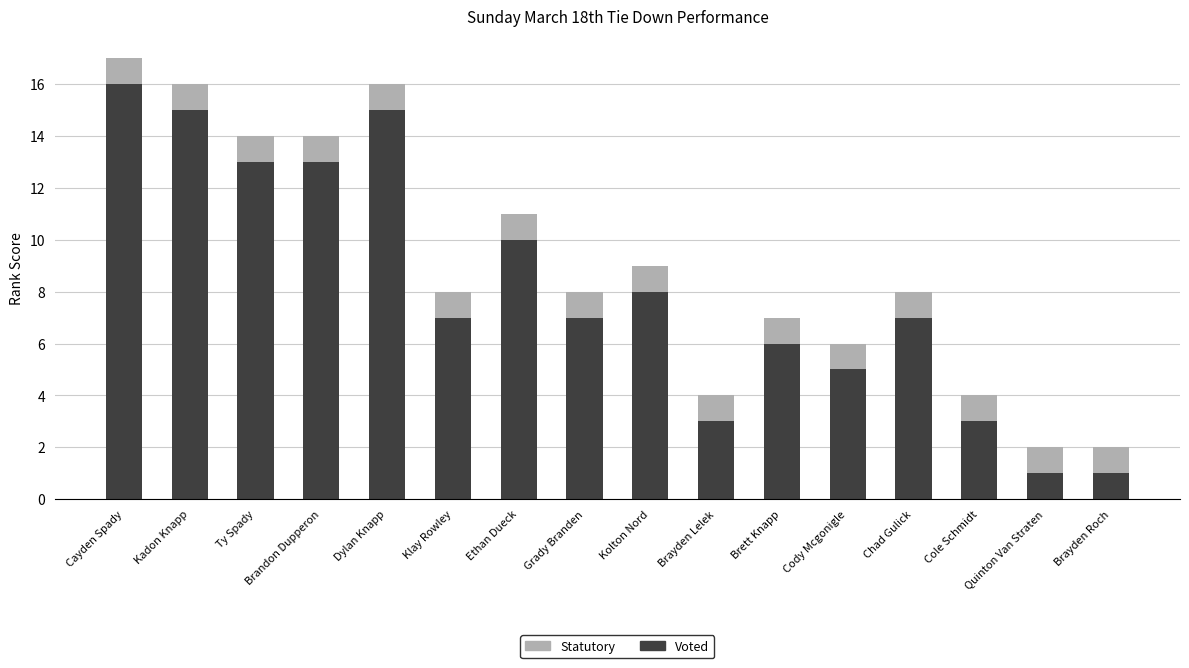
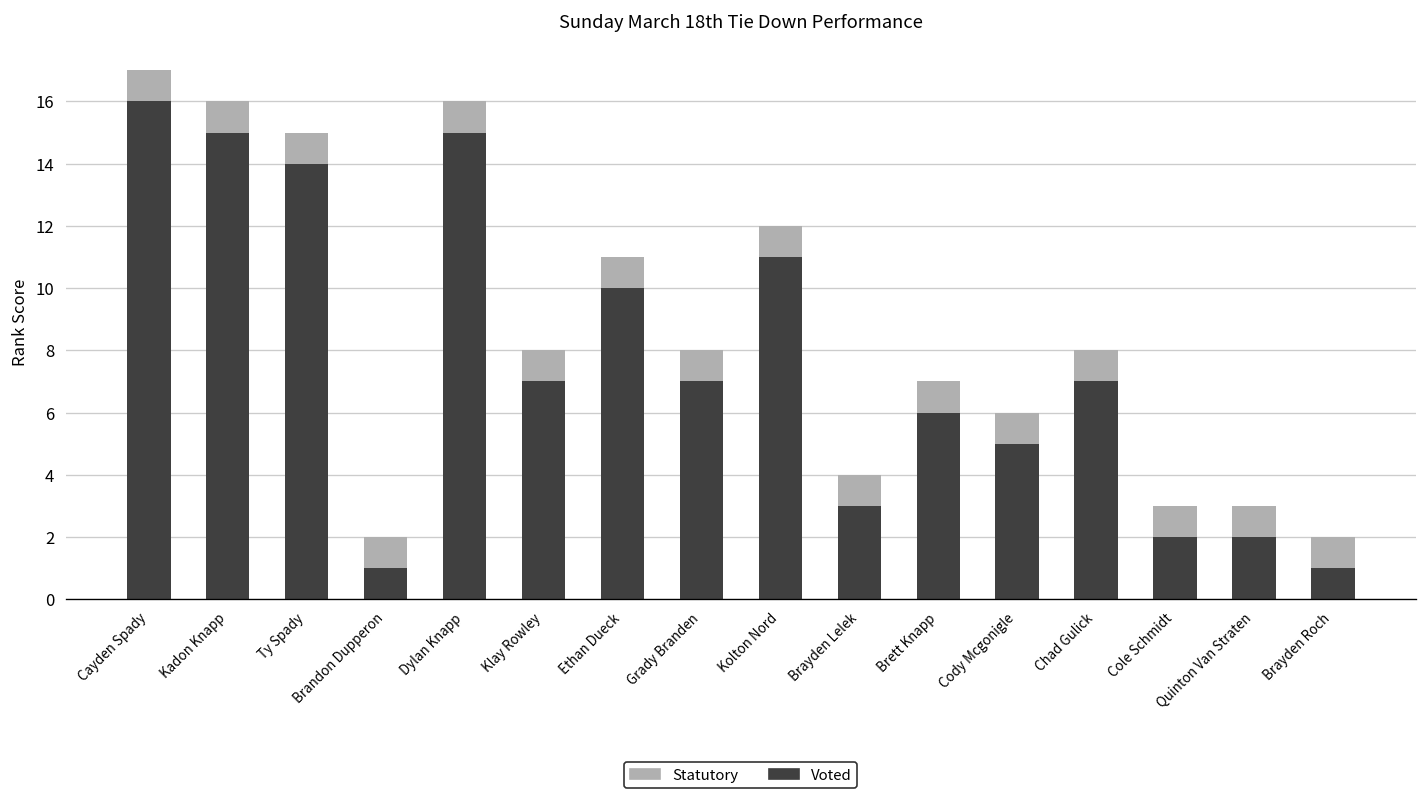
Voted, Ty Spady: 13 -> 14
Voted, Brandon Dupperon: 13 -> 1
Voted, Kolton Nord: 8 -> 11
Voted, Cole Schmidt: 3 -> 2
Voted, Quinton Van Straten: 1 -> 2
